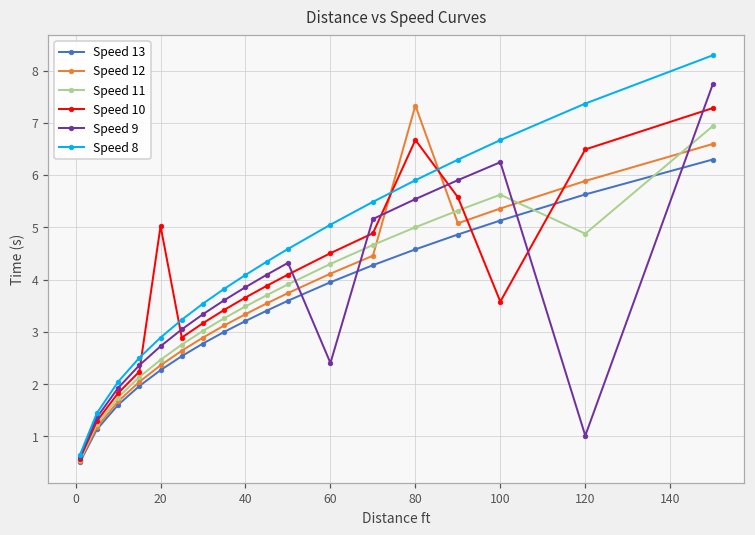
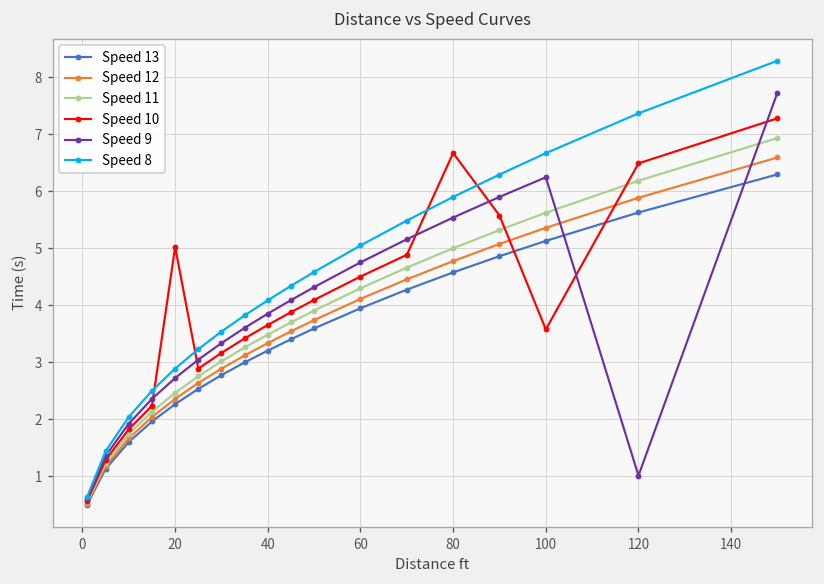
Speed 9, 60: 2.4 -> 4.8
Speed 12, 80: 7.3 -> 4.8
Speed 11, 120: 4.9 -> 6.2
